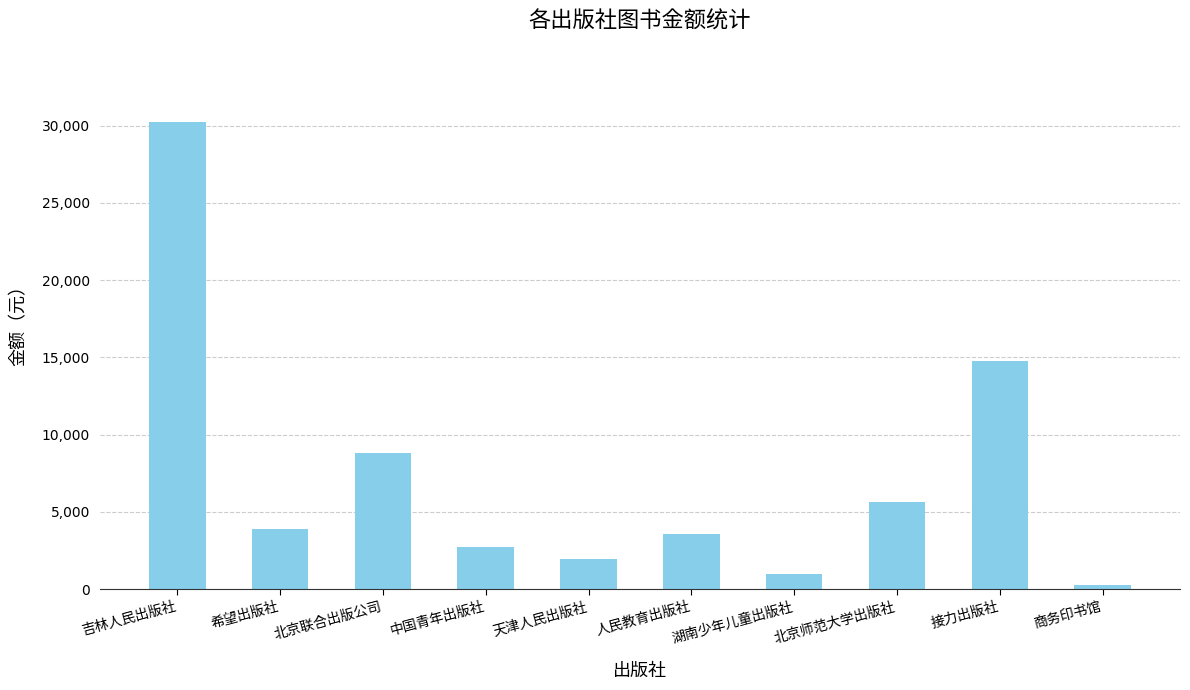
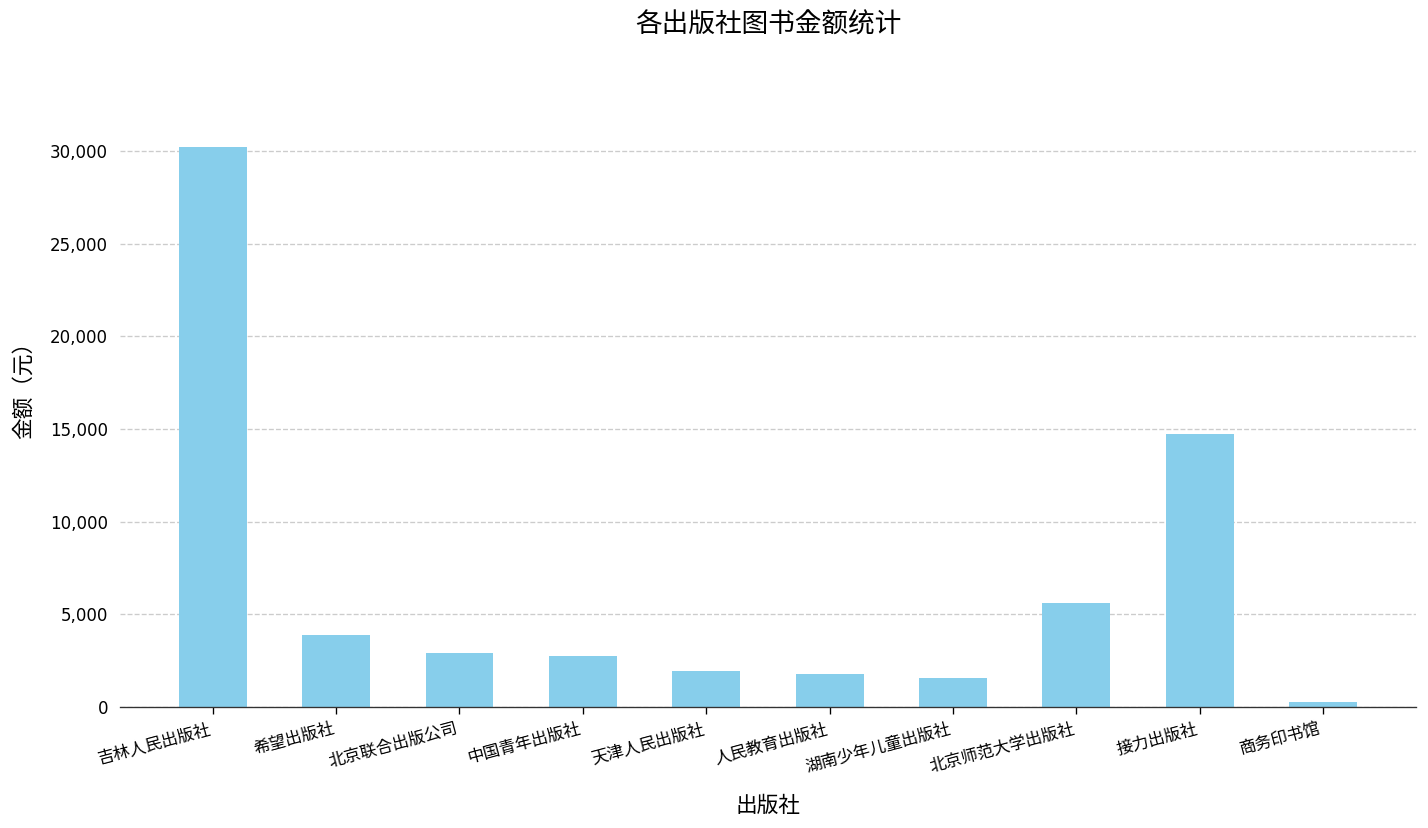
北京联合出版公司: 8,800 -> 2,900
人民教育出版社: 3,600 -> 1,800
湖南少年儿童出版社: 1,000 -> 1,600
